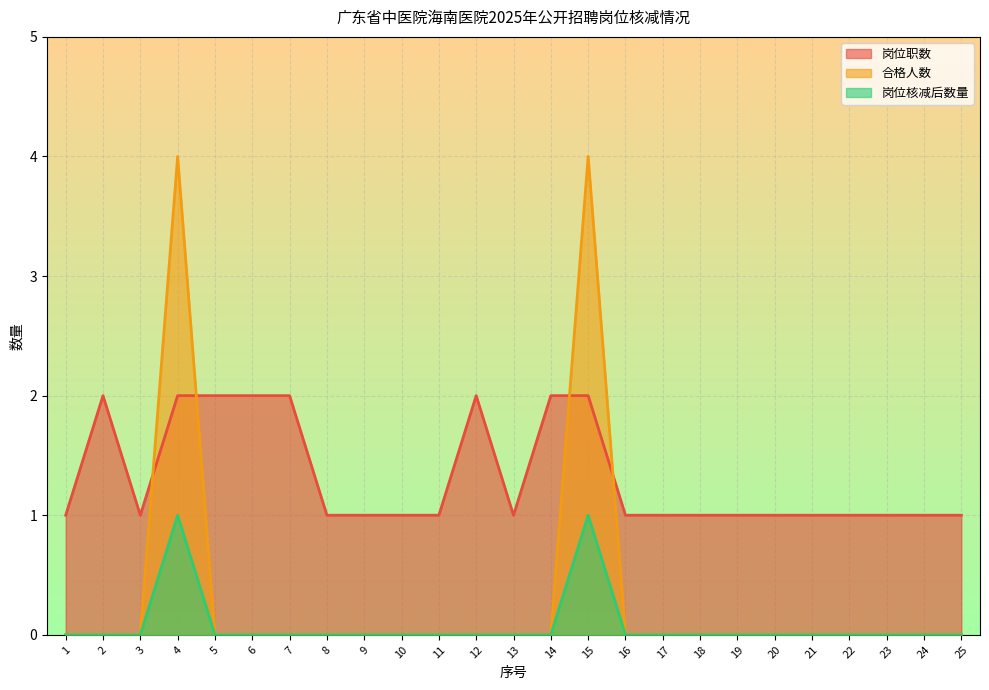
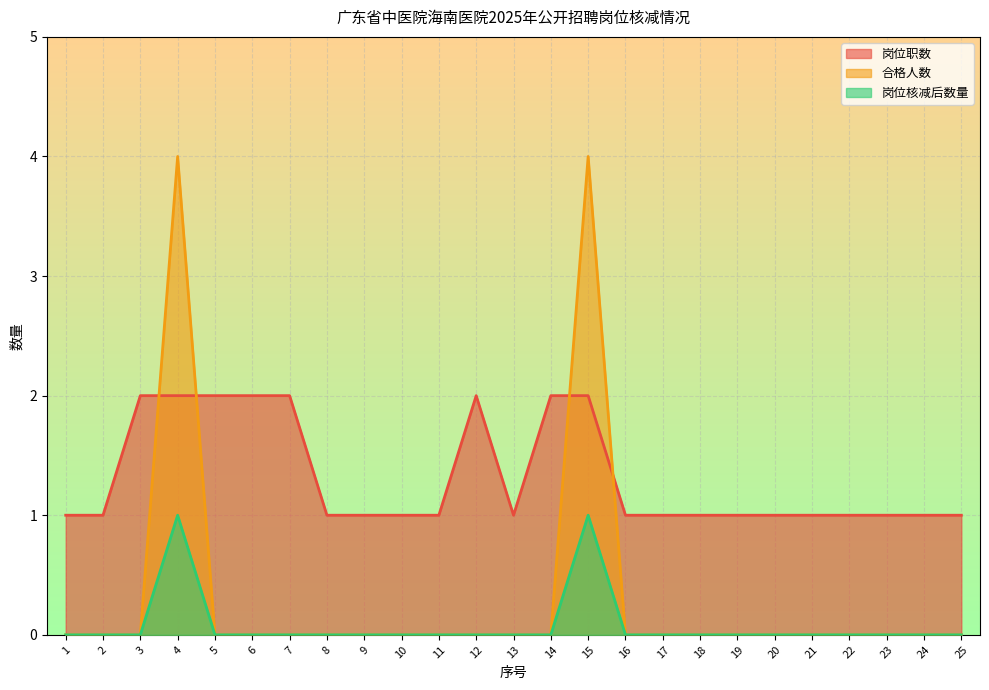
岗位职数, 2: 2 -> 1
岗位职数, 3: 1 -> 2
